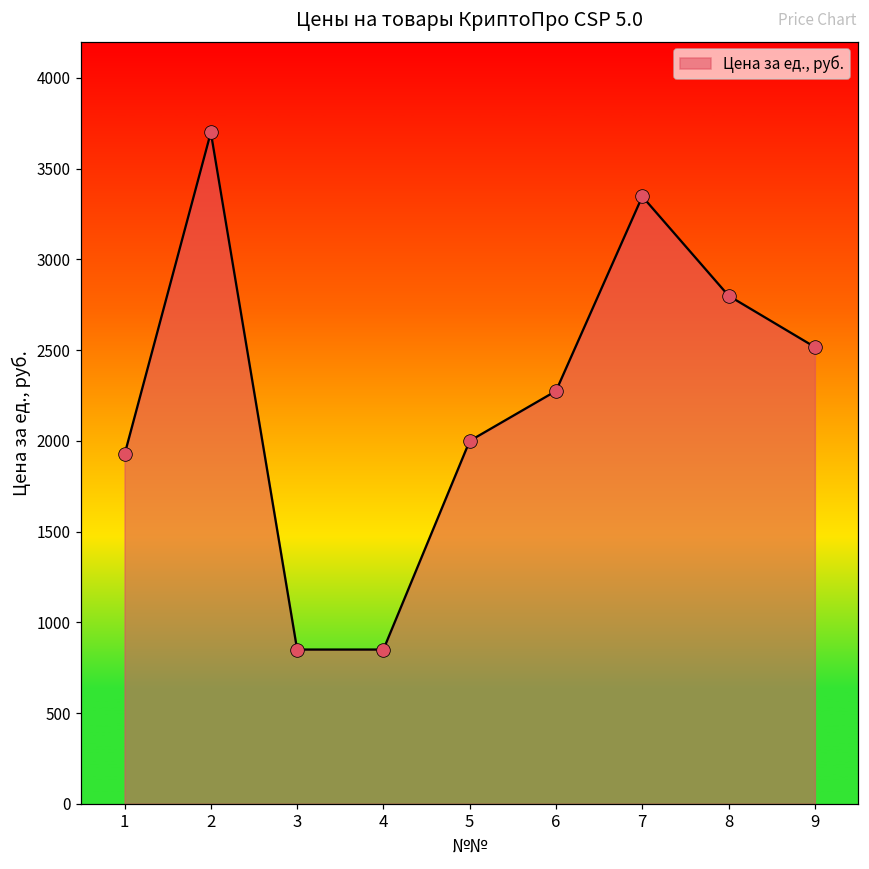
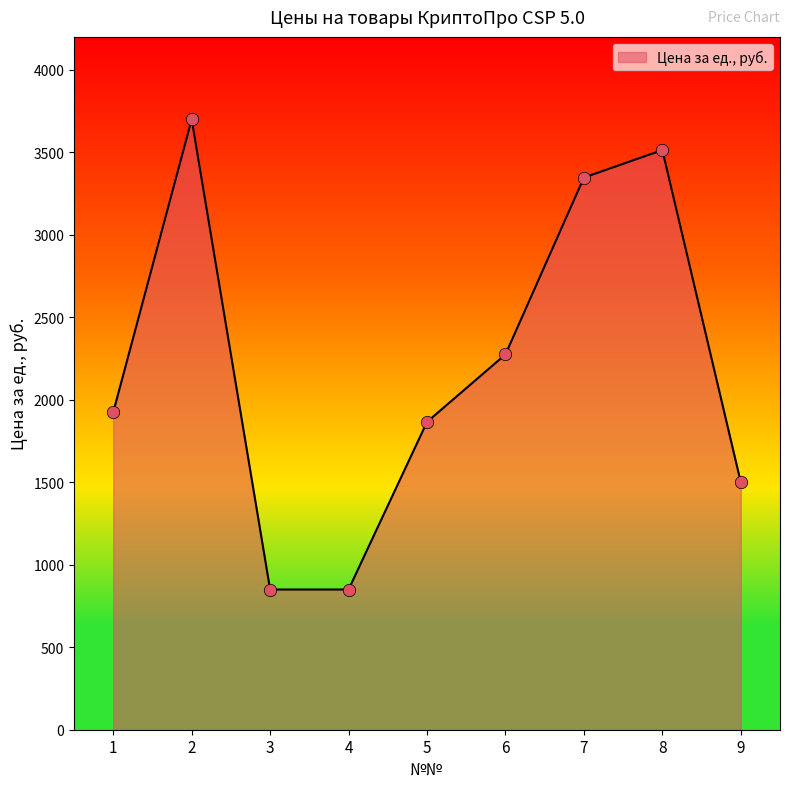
5: 2000 -> 1870
8: 2800 -> 3510
9: 2520 -> 1500
